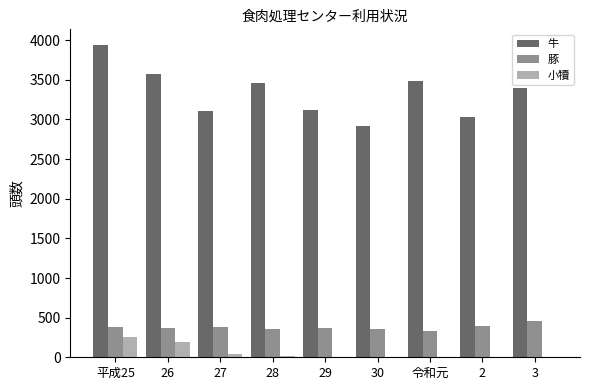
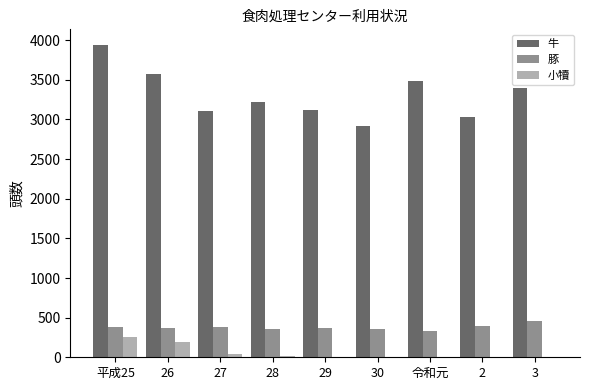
牛, 28: 3500 -> 3200
